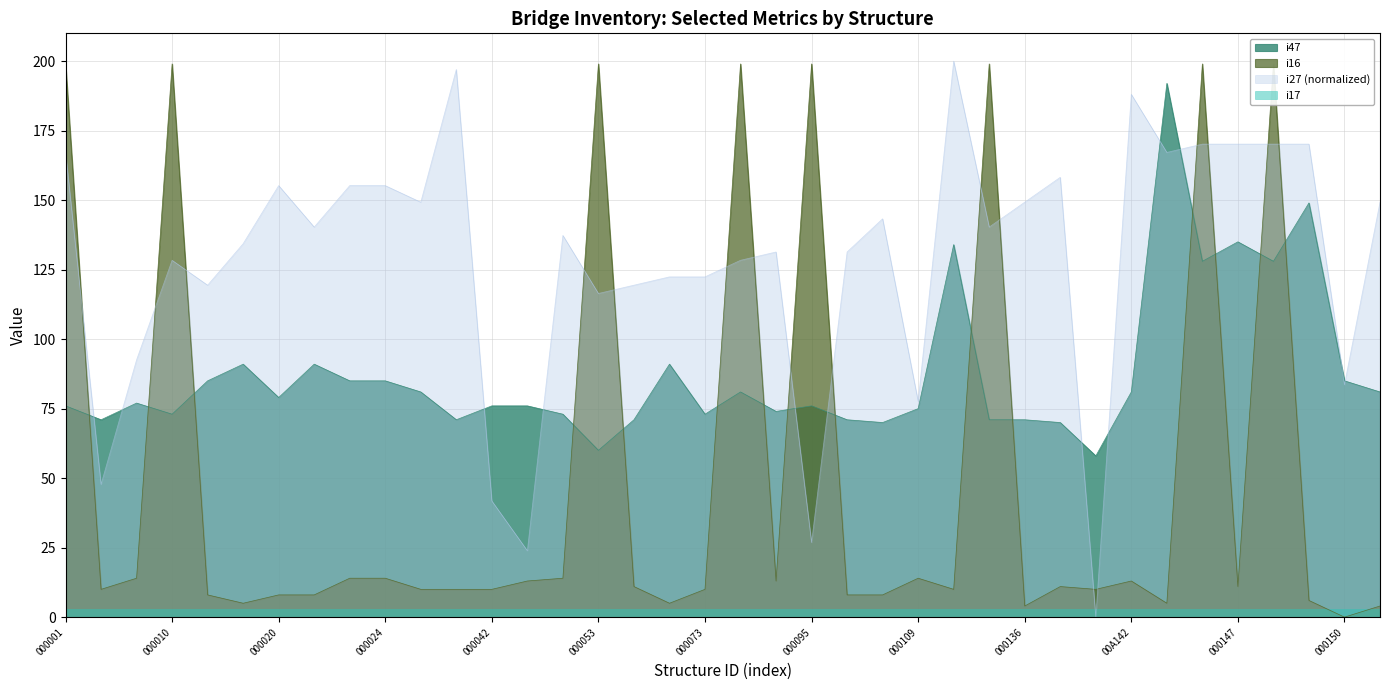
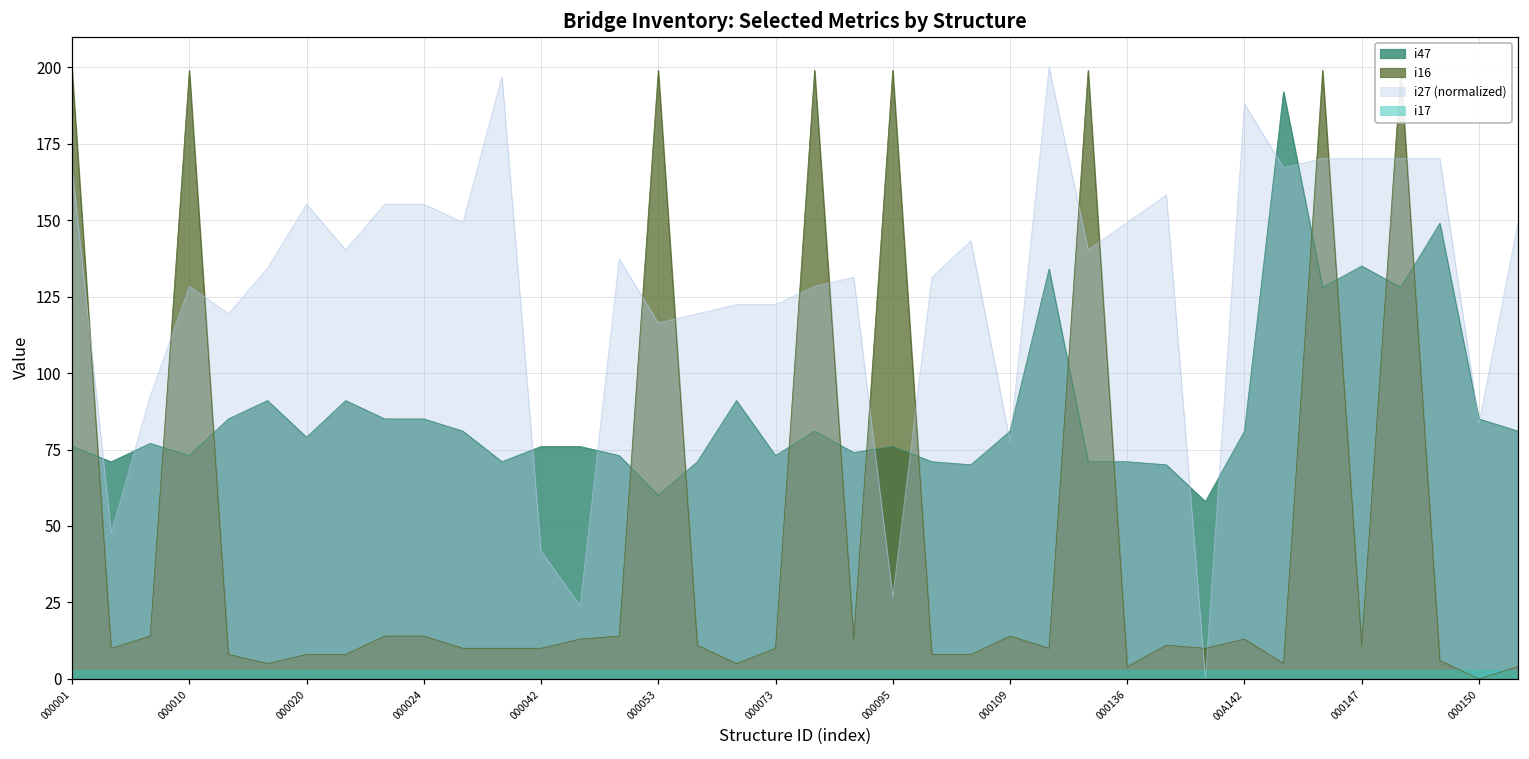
i47, 000109: 75 -> 81
